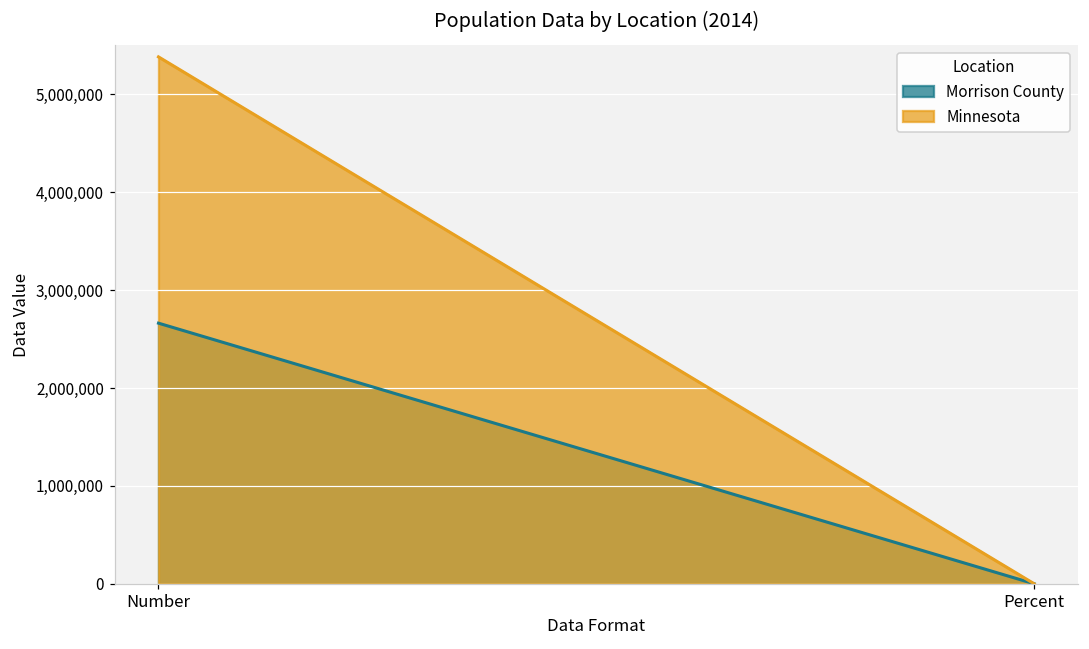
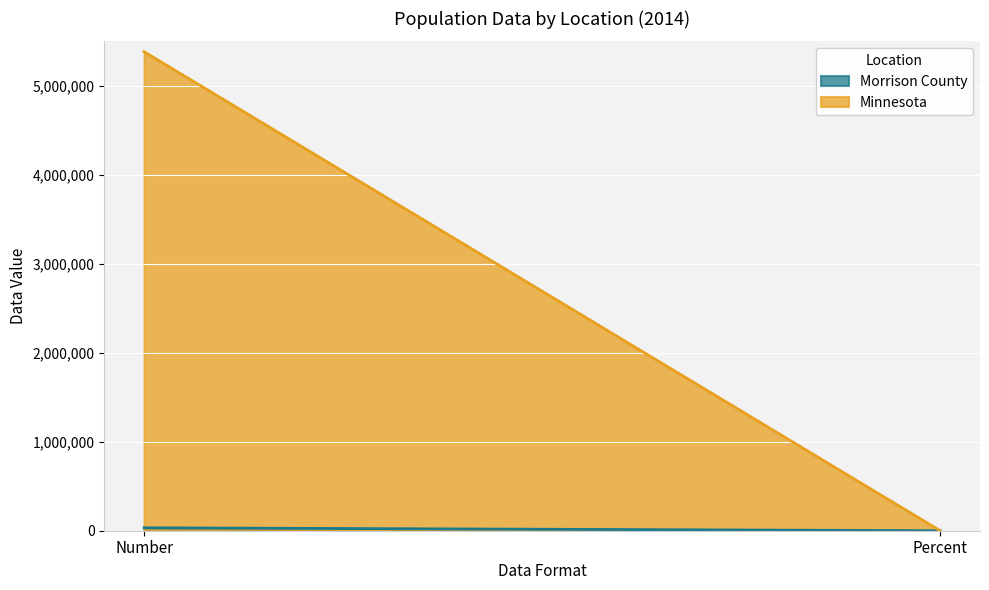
Morrison County, Number: 2,700,000 -> 0
